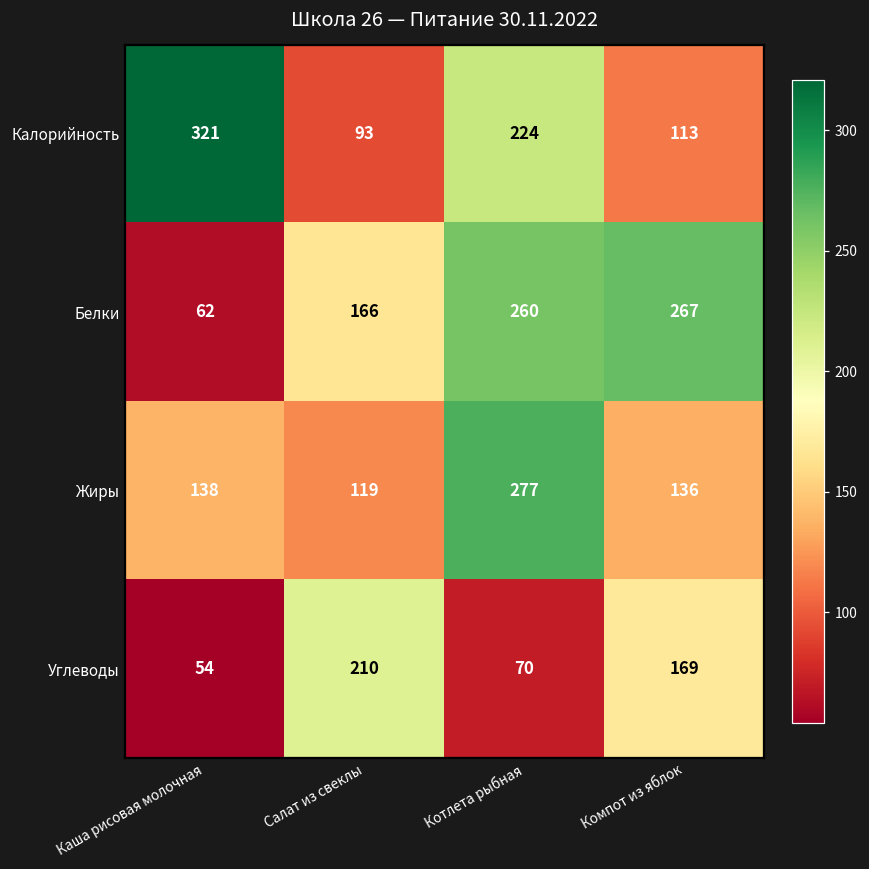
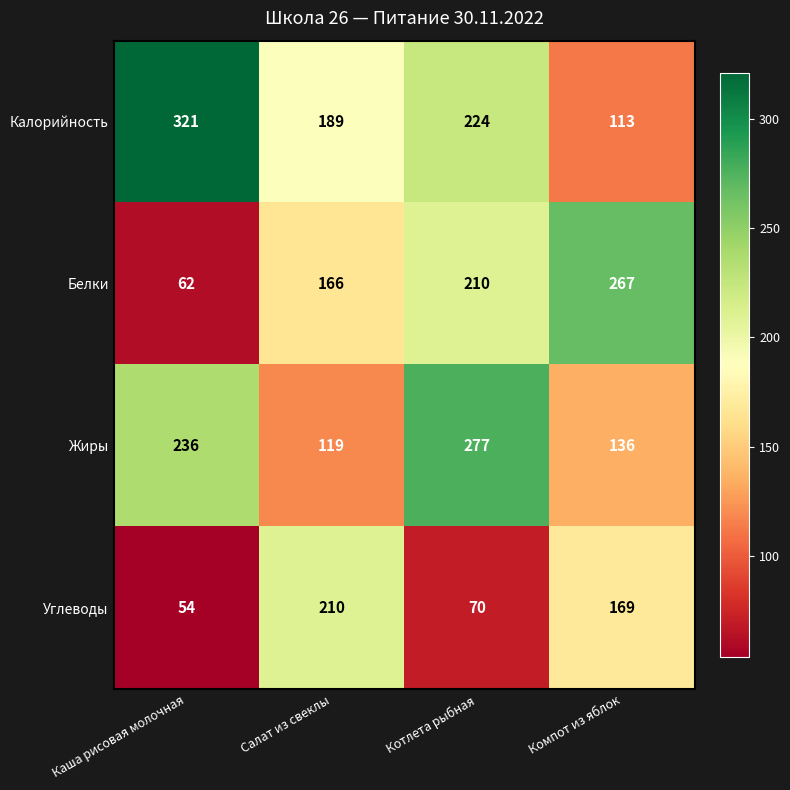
Калорийность, Салат из свеклы: 93 -> 189
Белки, Котлета рыбная: 260 -> 210
Жиры, Каша рисовая молочная: 138 -> 236
